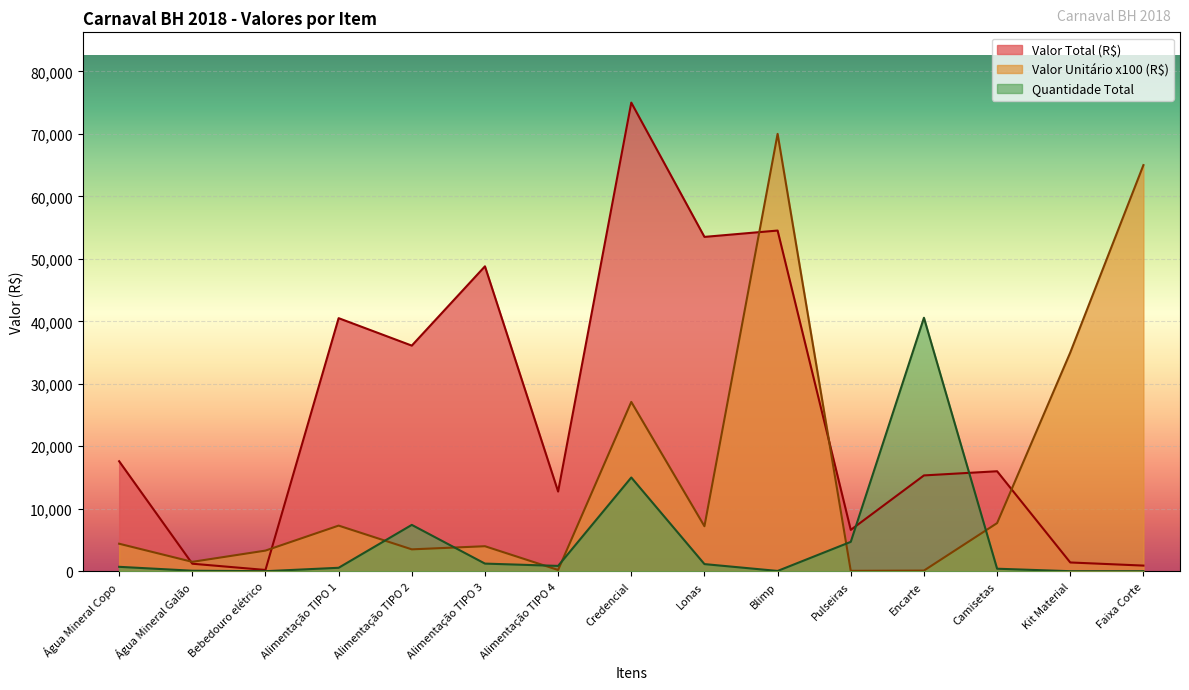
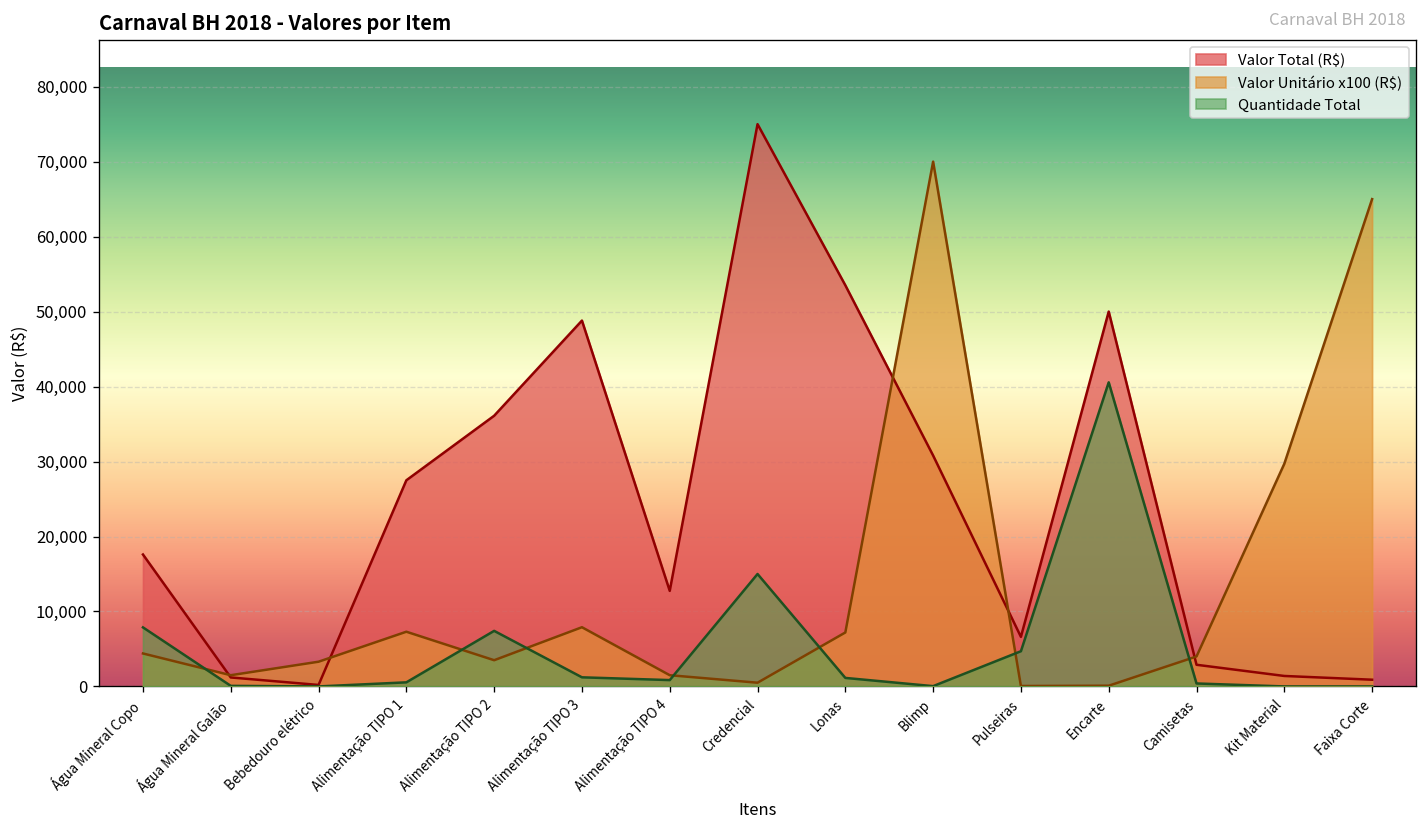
Quantidade Total, Água Mineral Copo: 1,000 -> 8,000
Valor Total (R$), Alimentação TIPO 1: 41,000 -> 28,000
Valor Unitário x100 (R$), Alimentação TIPO 3: 4,000 -> 8,000
Valor Unitário x100 (R$), Alimentação TIPO 4: 0 -> 2,000
Valor Unitário x100 (R$), Credencial: 27,000 -> 1,000
Valor Total (R$), Blimp: 55,000 -> 31,000
Valor Total (R$), Encarte: 15,000 -> 50,000
Valor Total (R$), Camisetas: 16,000 -> 3,000
Valor Unitário x100 (R$), Camisetas: 8,000 -> 4,000
Valor Unitário x100 (R$), Kit Material: 35,000 -> 30,000
